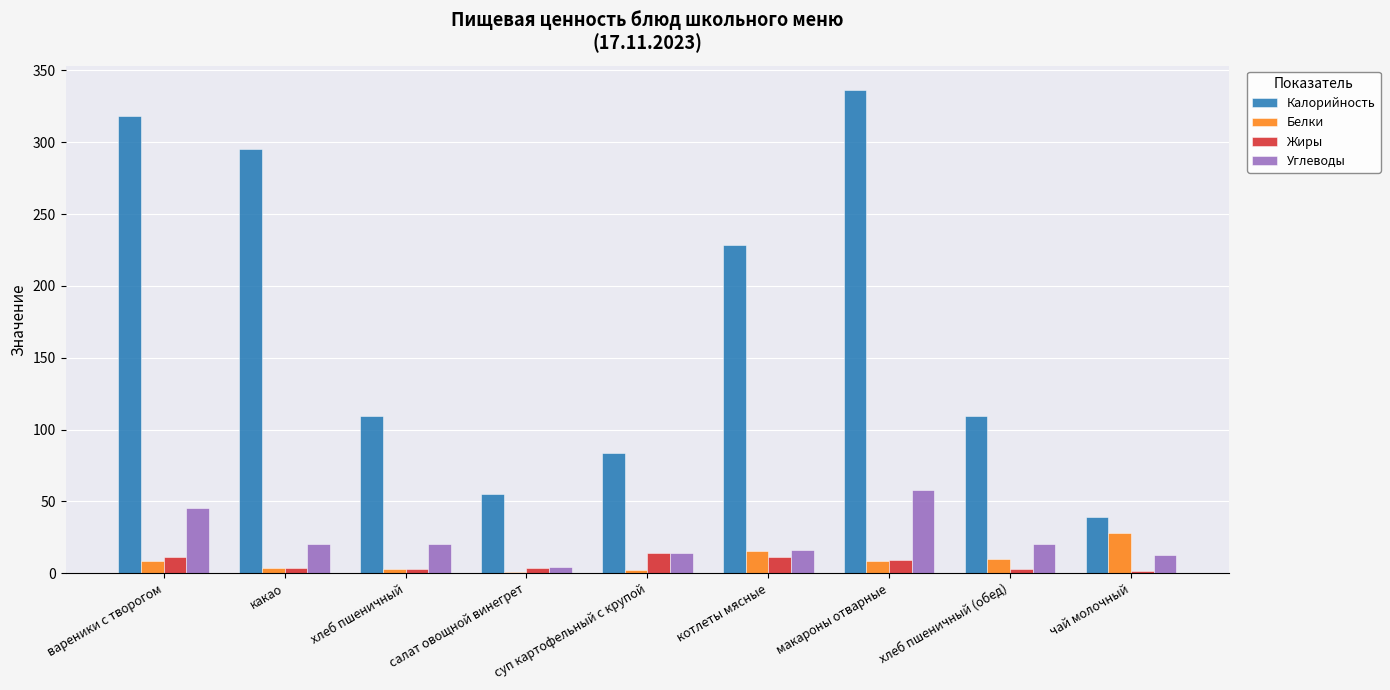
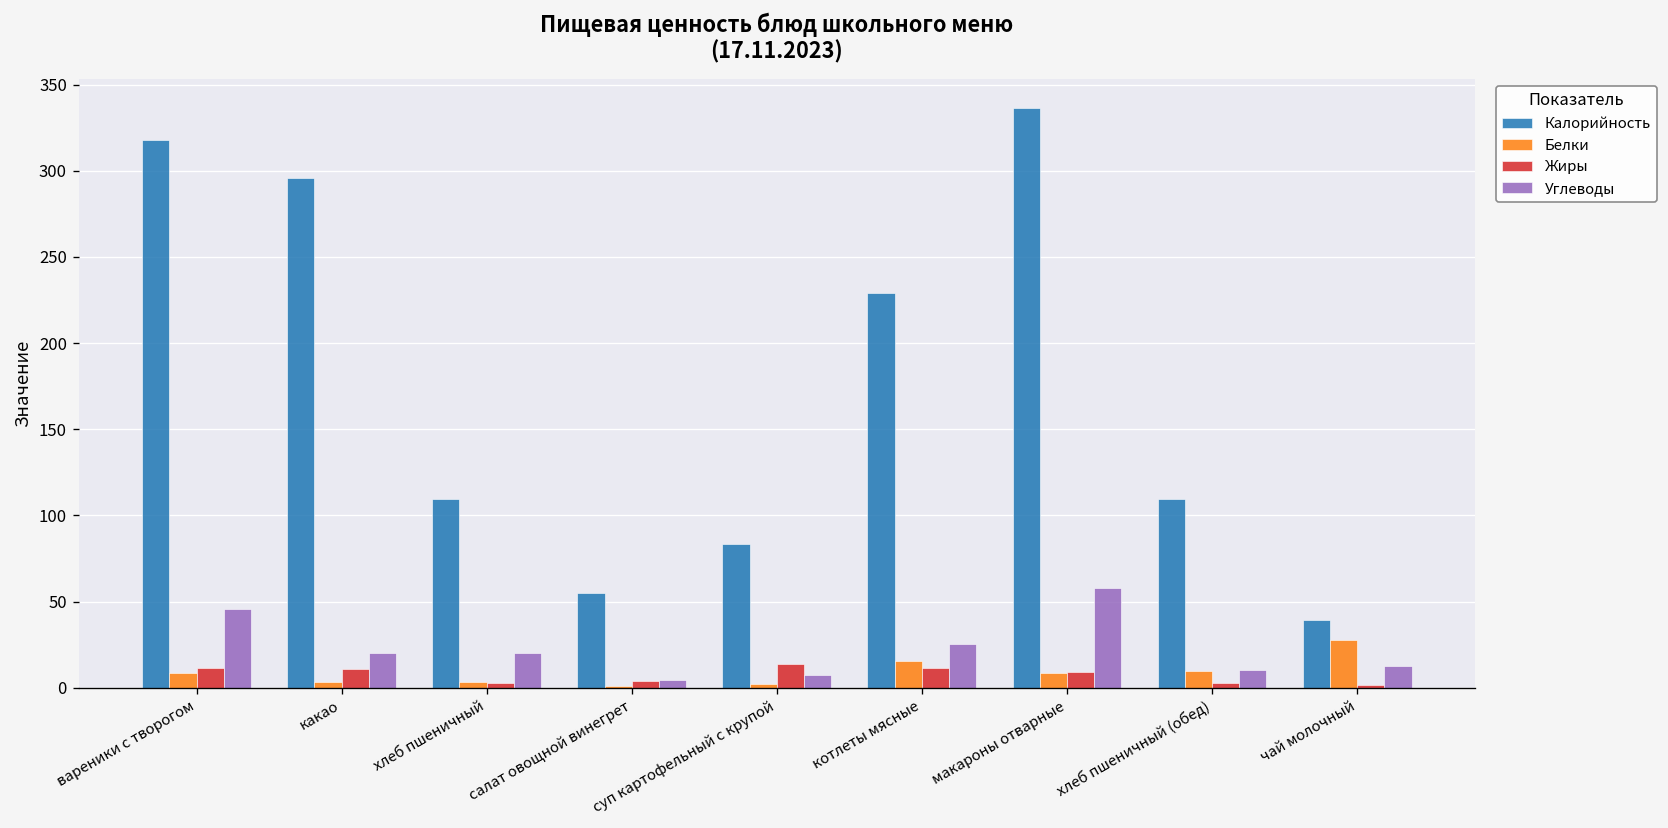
Жиры, какао: 4 -> 11
Углеводы, суп картофельный с крупой: 14 -> 7
Углеводы, котлеты мясные: 16 -> 25
Углеводы, хлеб пшеничный (обед): 20 -> 11
